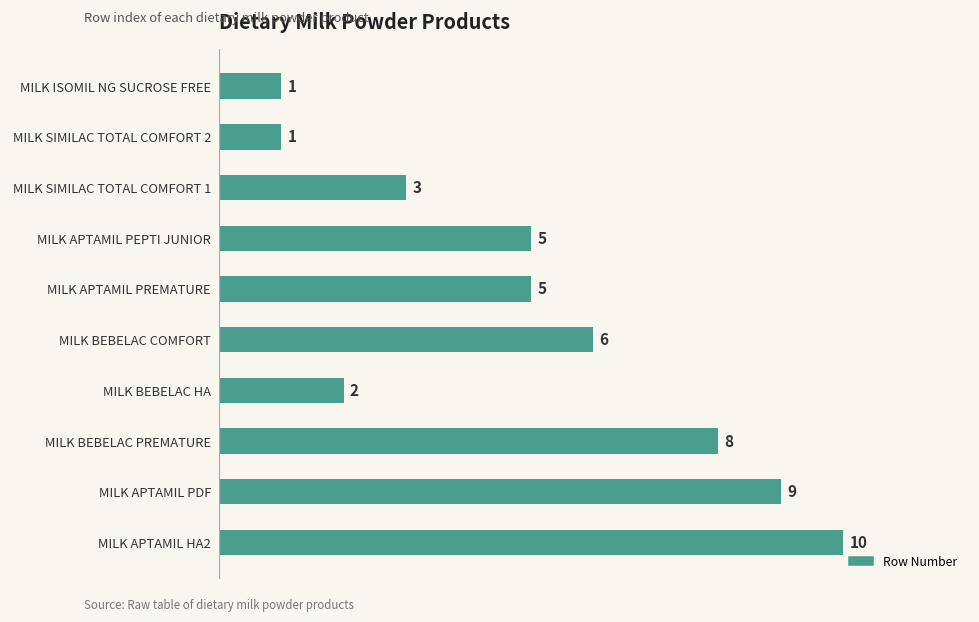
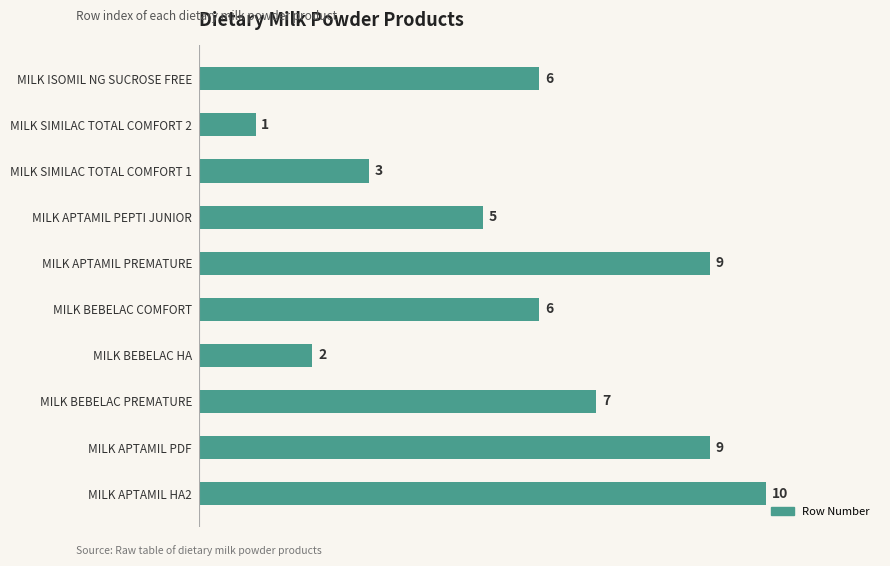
MILK ISOMIL NG SUCROSE FREE: 1 -> 6
MILK APTAMIL PREMATURE: 5 -> 9
MILK BEBELAC PREMATURE: 8 -> 7
